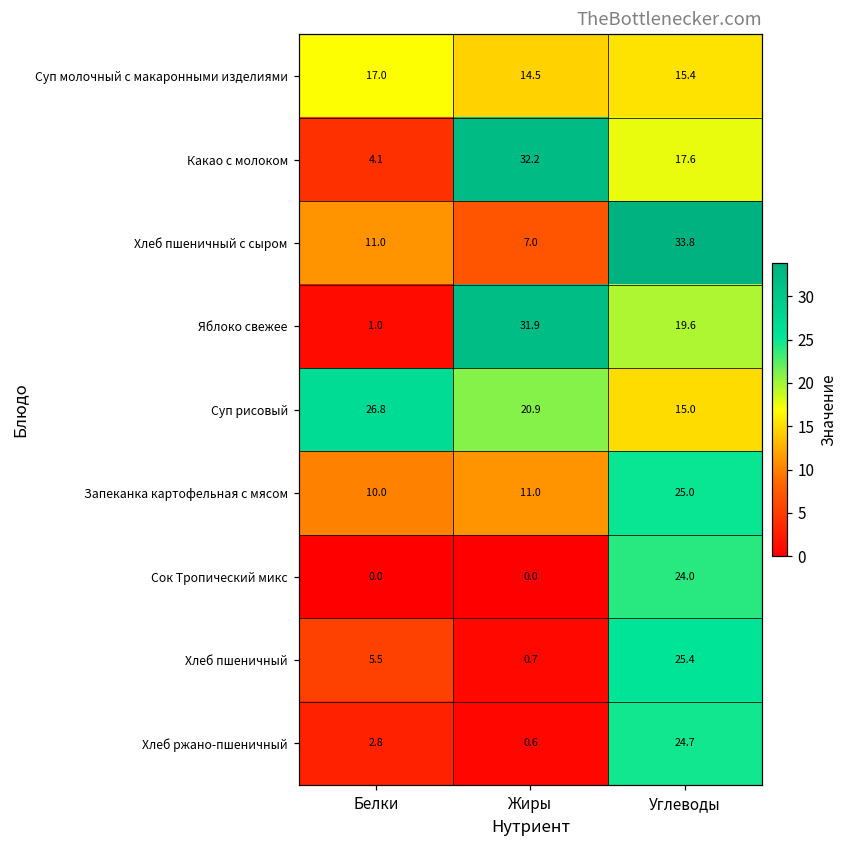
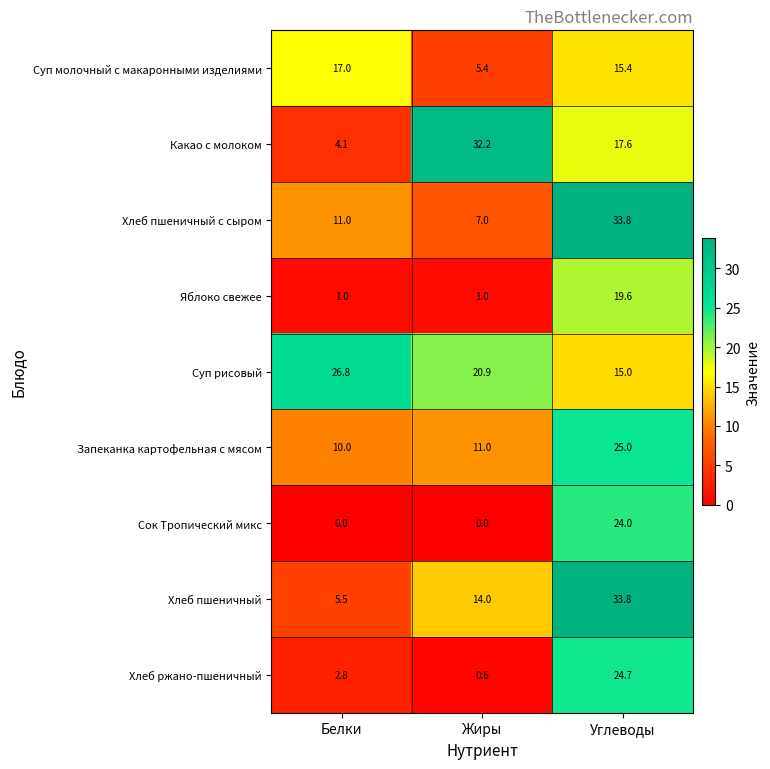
Суп молочный с макаронными изделиями, Жиры: 14.5 -> 5.4
Яблоко свежее, Жиры: 31.9 -> 1.0
Хлеб пшеничный, Жиры: 0.7 -> 14.0
Хлеб пшеничный, Углеводы: 25.4 -> 33.8
